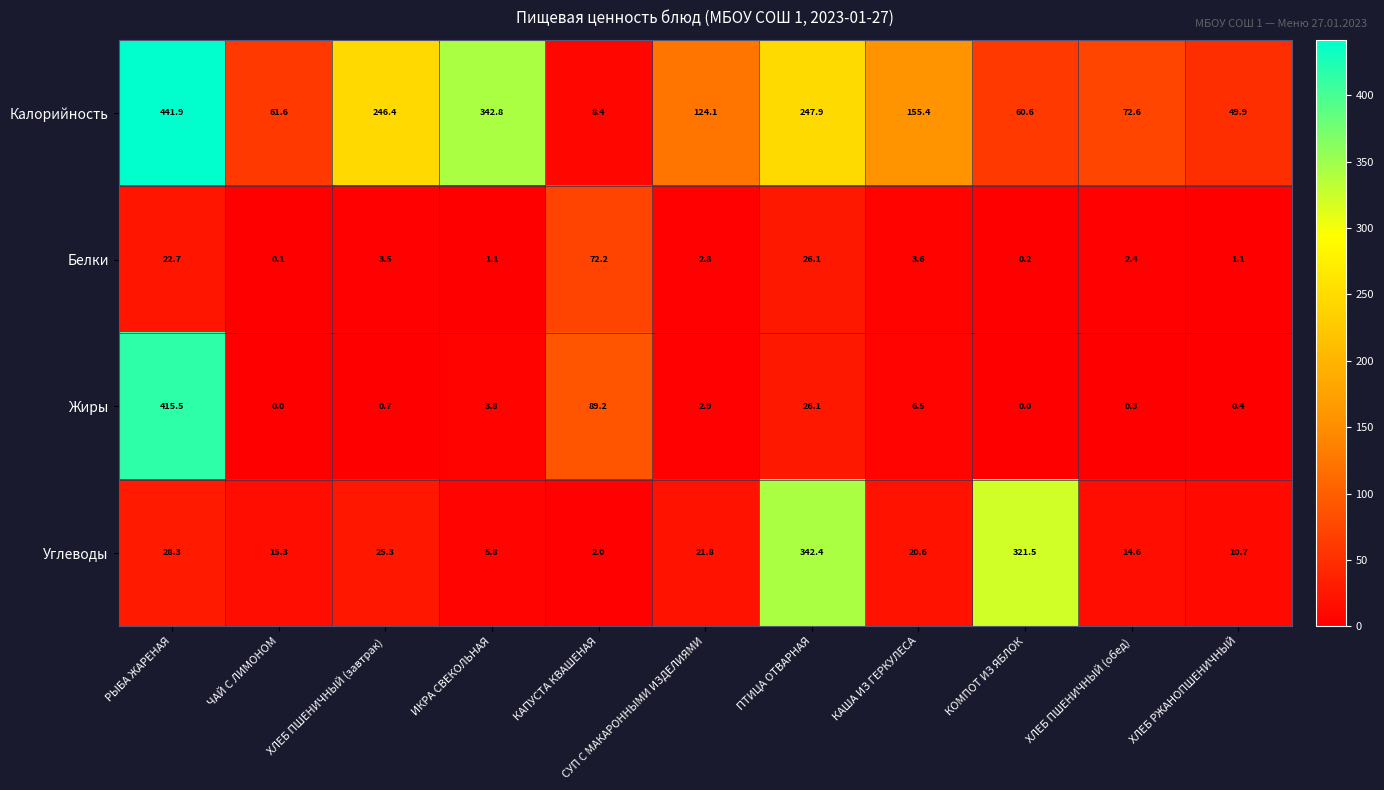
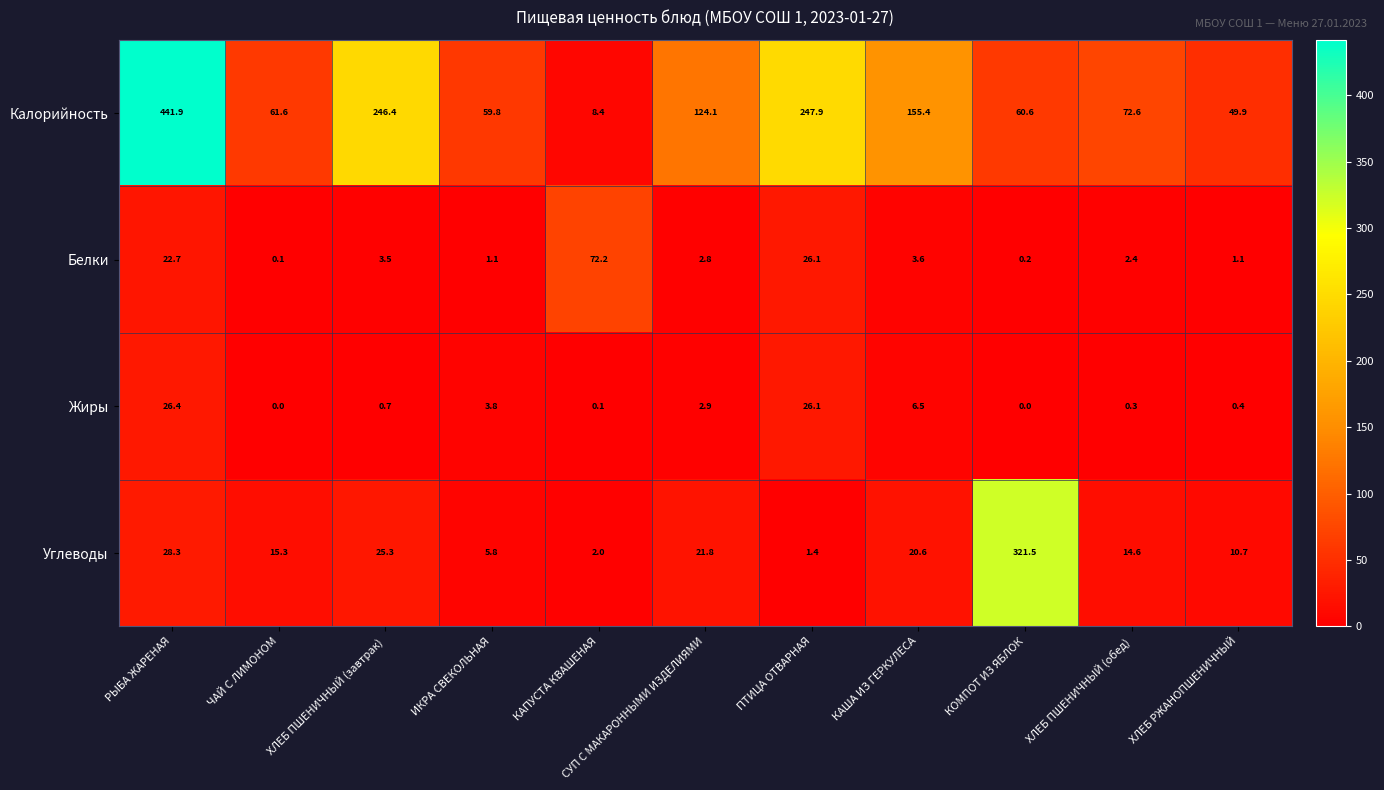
Калорийность, ИКРА СВЕКОЛЬНАЯ: 342.8 -> 59.8
Жиры, РЫБА ЖАРЕНАЯ: 415.5 -> 26.4
Жиры, КАПУСТА КВАШЕНАЯ: 89.2 -> 0.1
Углеводы, ПТИЦА ОТВАРНАЯ: 342.4 -> 1.4
